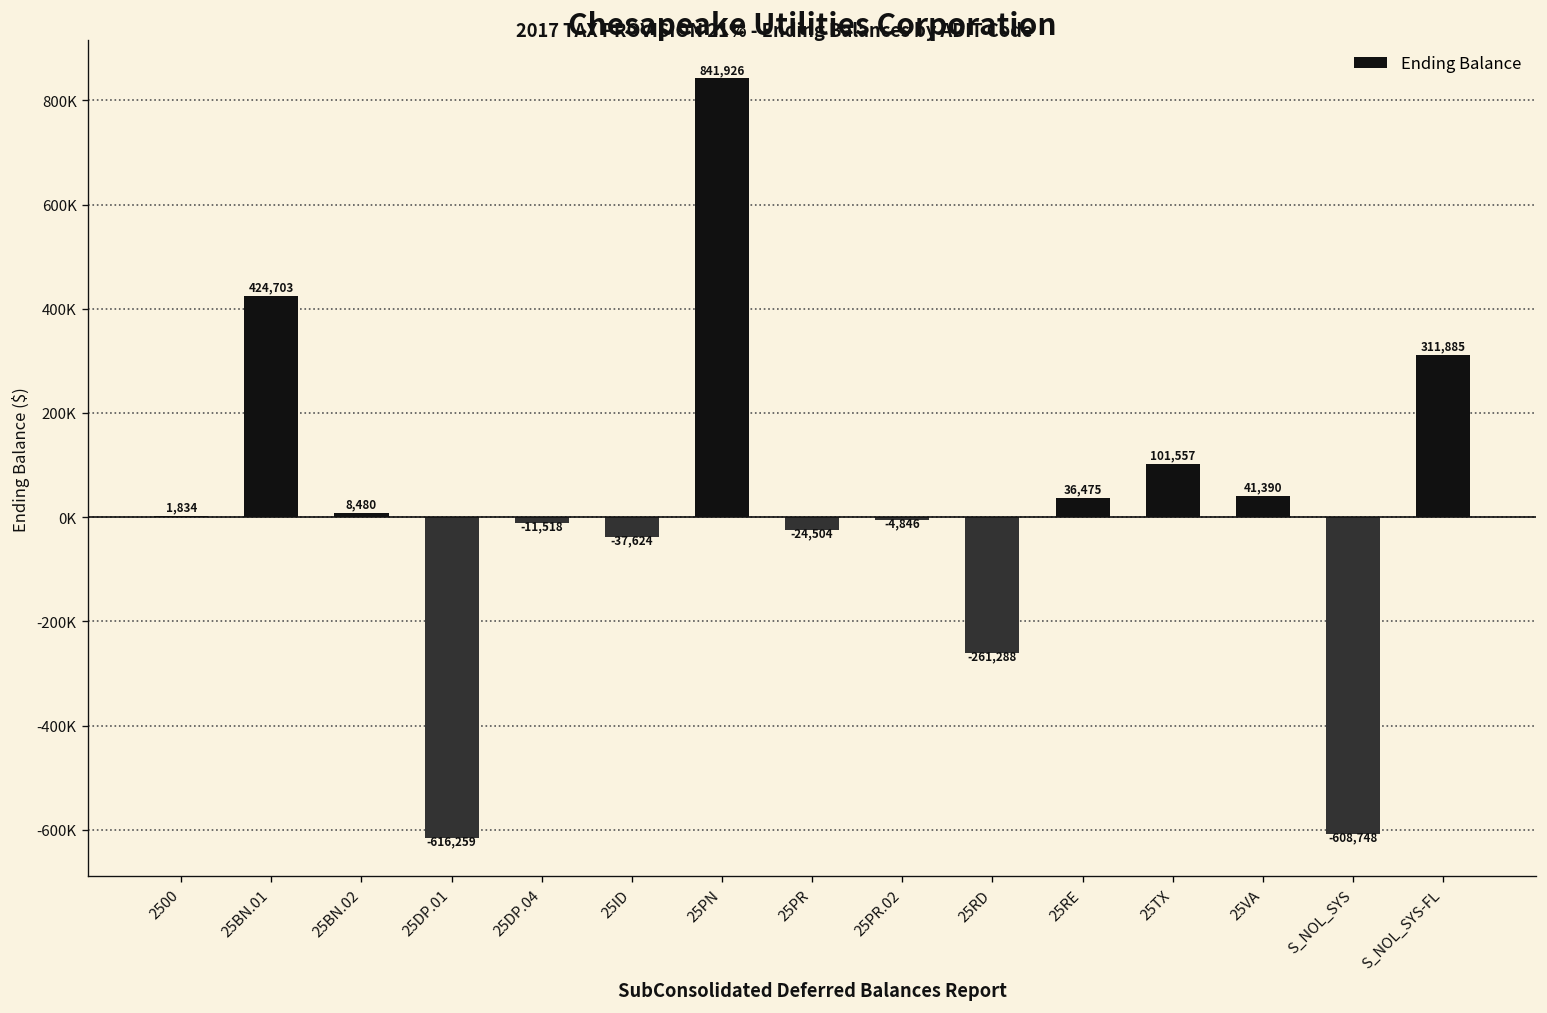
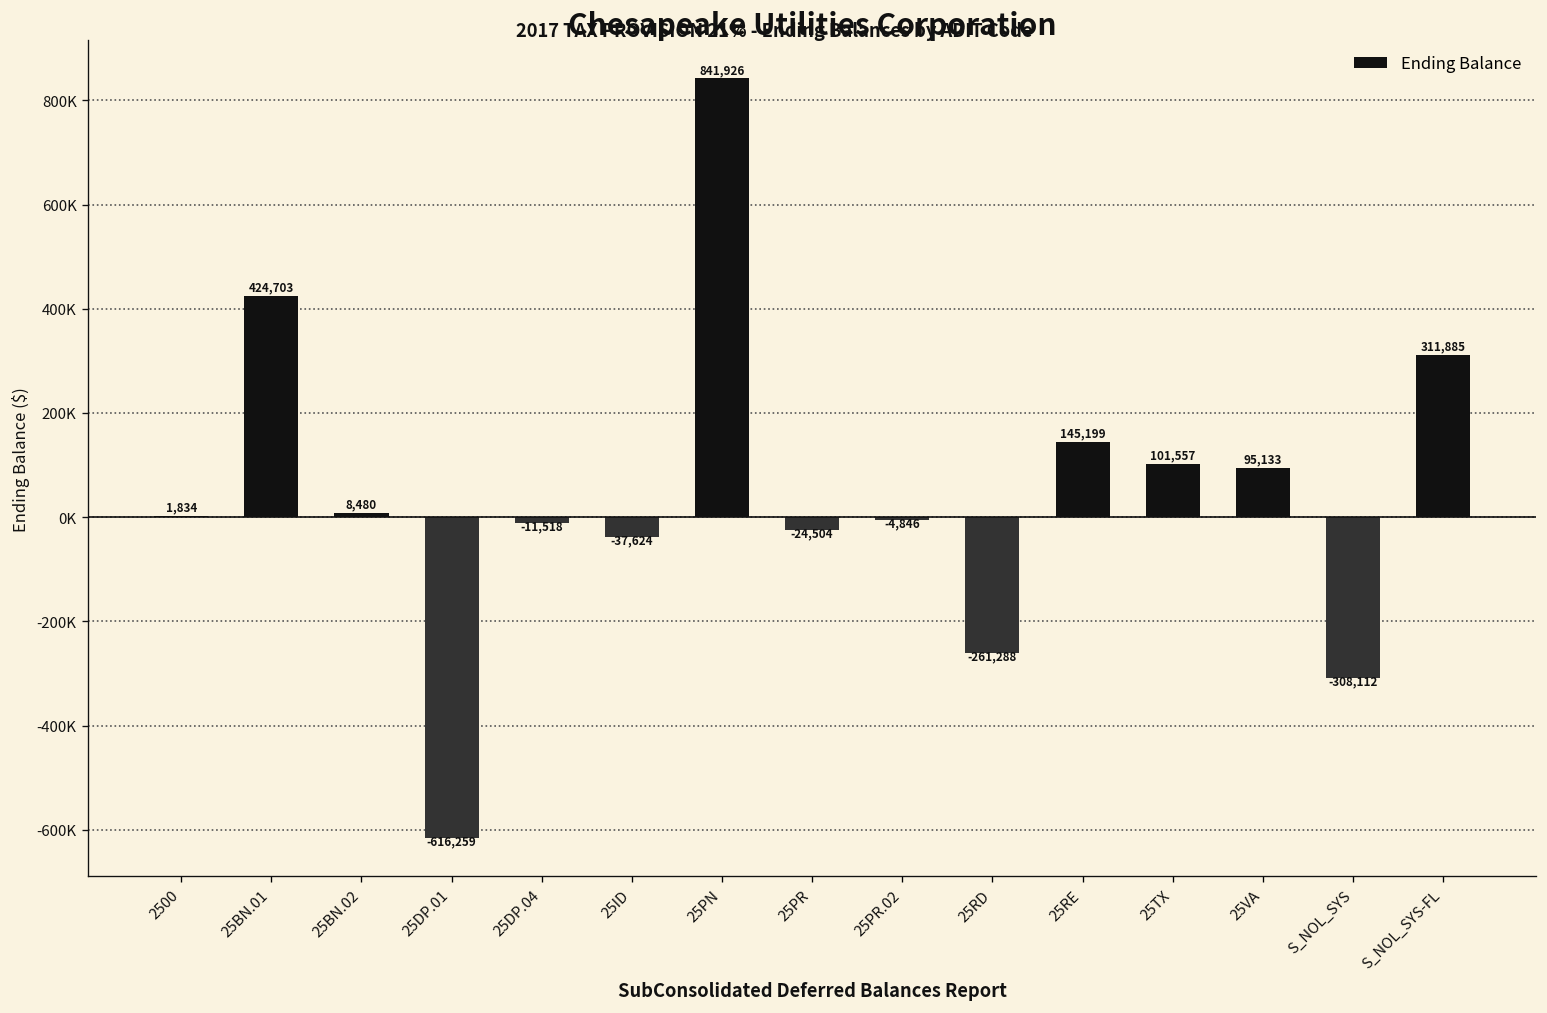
25RE: 36,475 -> 145,199
25VA: 41,390 -> 95,133
S_NOL_SYS: -608,748 -> -308,112
